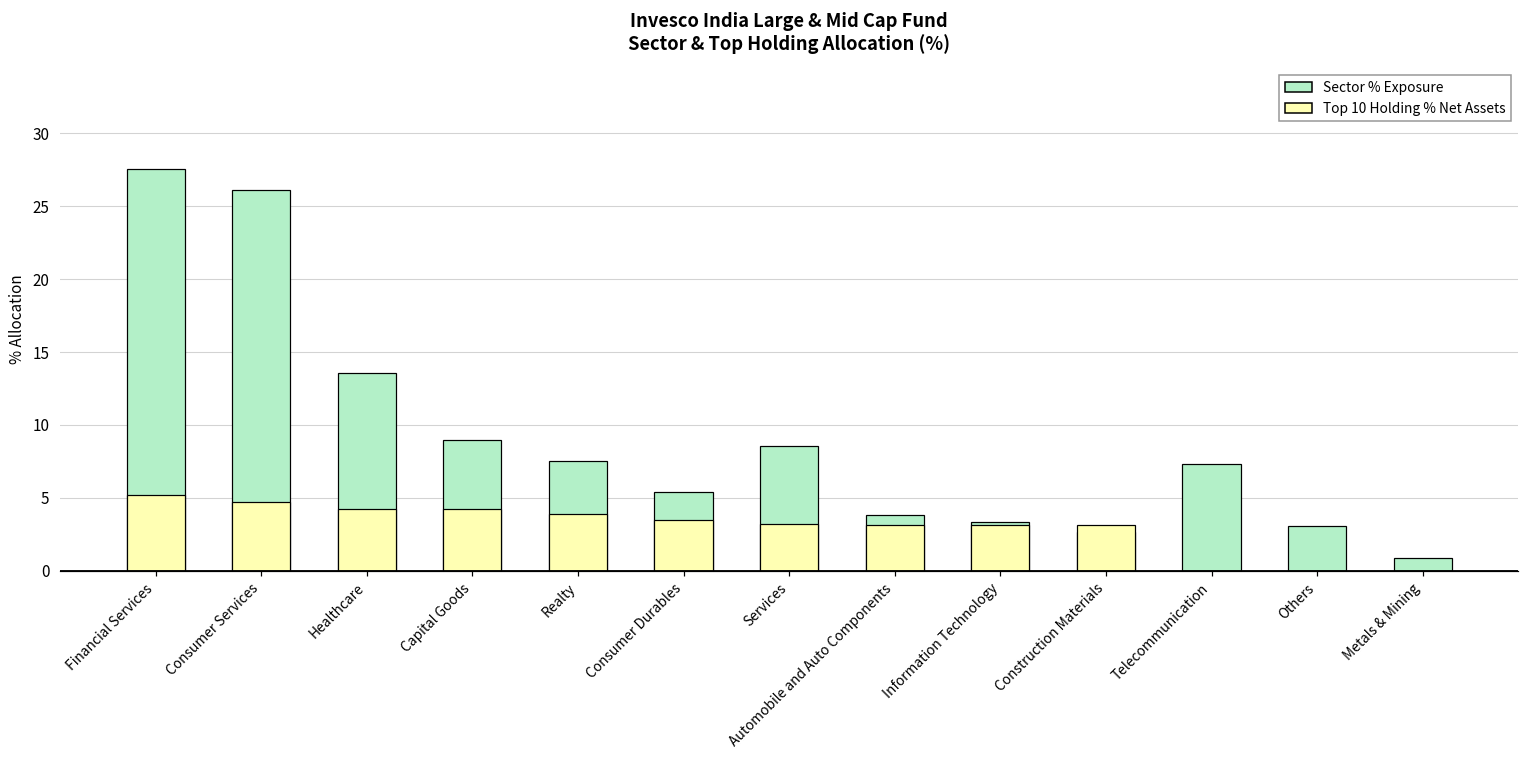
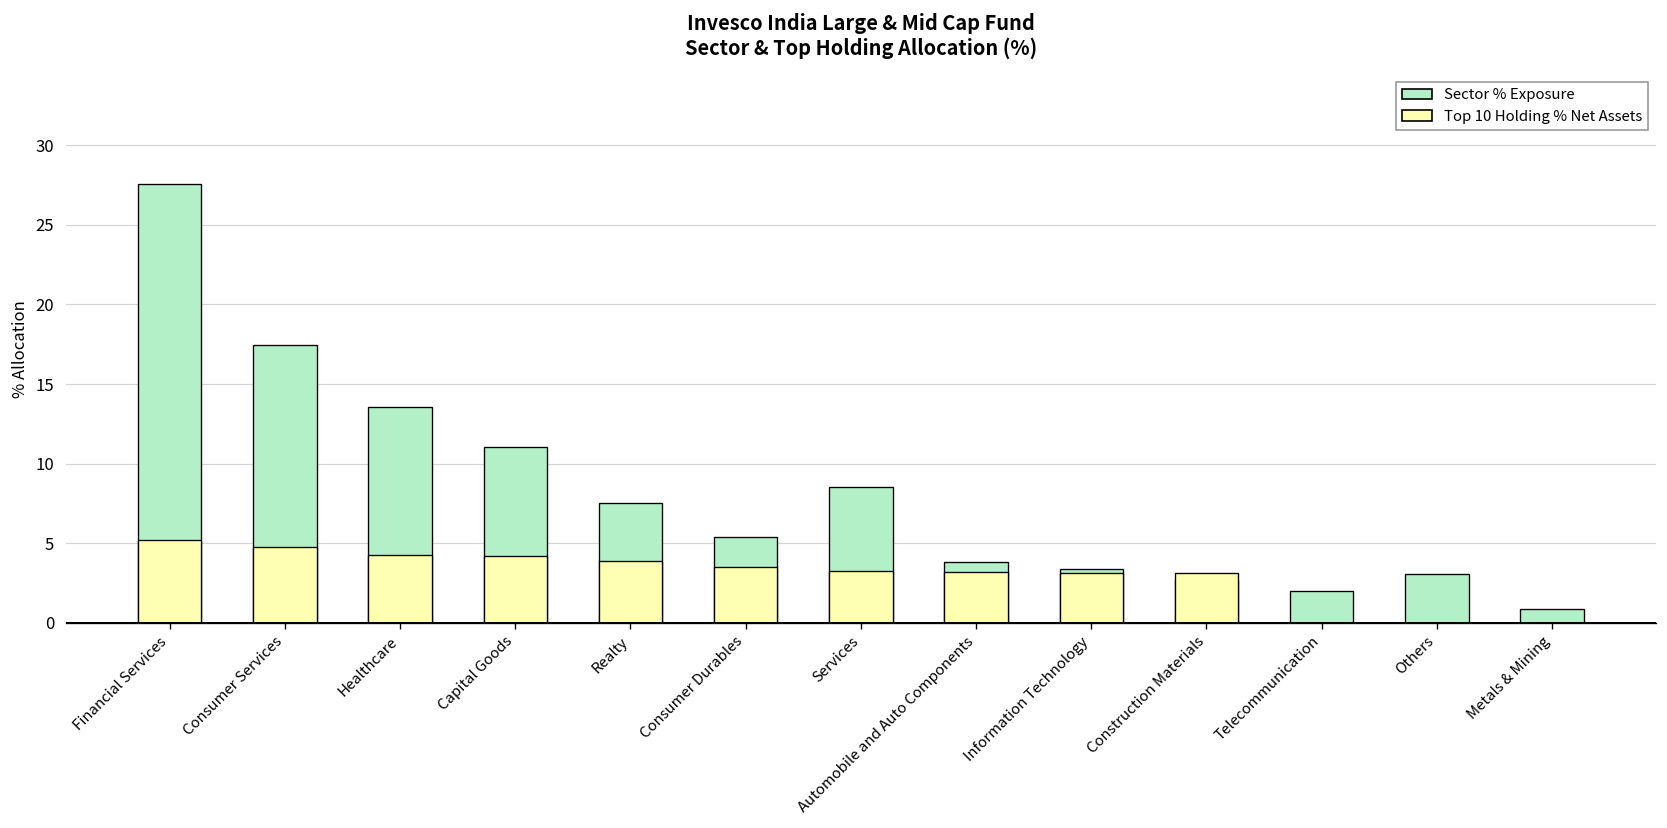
Sector % Exposure, Consumer Services: 26.1 -> 17.4
Sector % Exposure, Capital Goods: 9.0 -> 11.1
Sector % Exposure, Telecommunication: 7.4 -> 2.0
